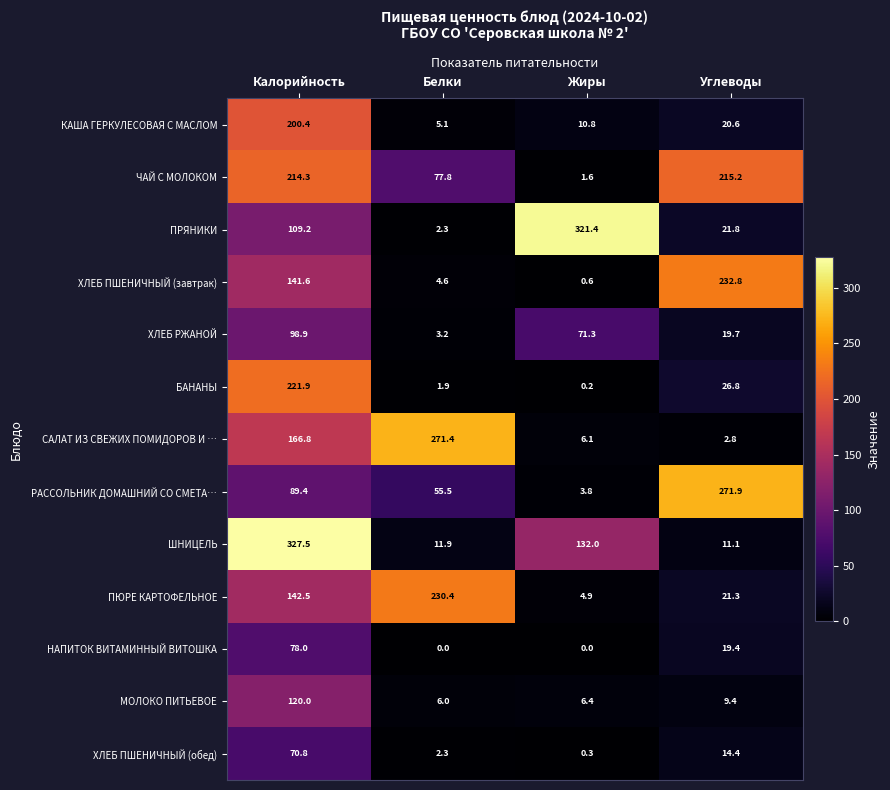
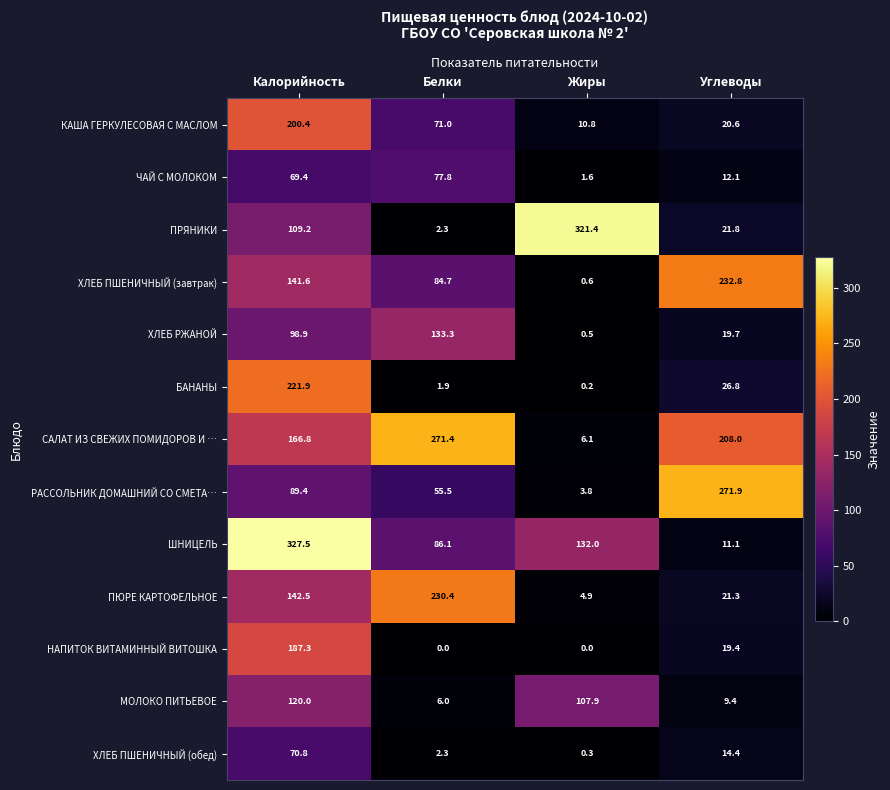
КАША ГЕРКУЛЕСОВАЯ С МАСЛОМ, Белки: 5.1 -> 71.0
ЧАЙ С МОЛОКОМ, Калорийность: 214.3 -> 69.4
ЧАЙ С МОЛОКОМ, Углеводы: 215.2 -> 12.1
ХЛЕБ ПШЕНИЧНЫЙ (завтрак), Белки: 4.6 -> 84.7
ХЛЕБ РЖАНОЙ, Белки: 3.2 -> 133.3
ХЛЕБ РЖАНОЙ, Жиры: 71.3 -> 0.5
САЛАТ ИЗ СВЕЖИХ ПОМИДОРОВ И …, Углеводы: 2.8 -> 208.0
ШНИЦЕЛЬ, Белки: 11.9 -> 86.1
НАПИТОК ВИТАМИННЫЙ ВИТОШКА, Калорийность: 78.0 -> 187.3
МОЛОКО ПИТЬЕВОЕ, Жиры: 6.4 -> 107.9
